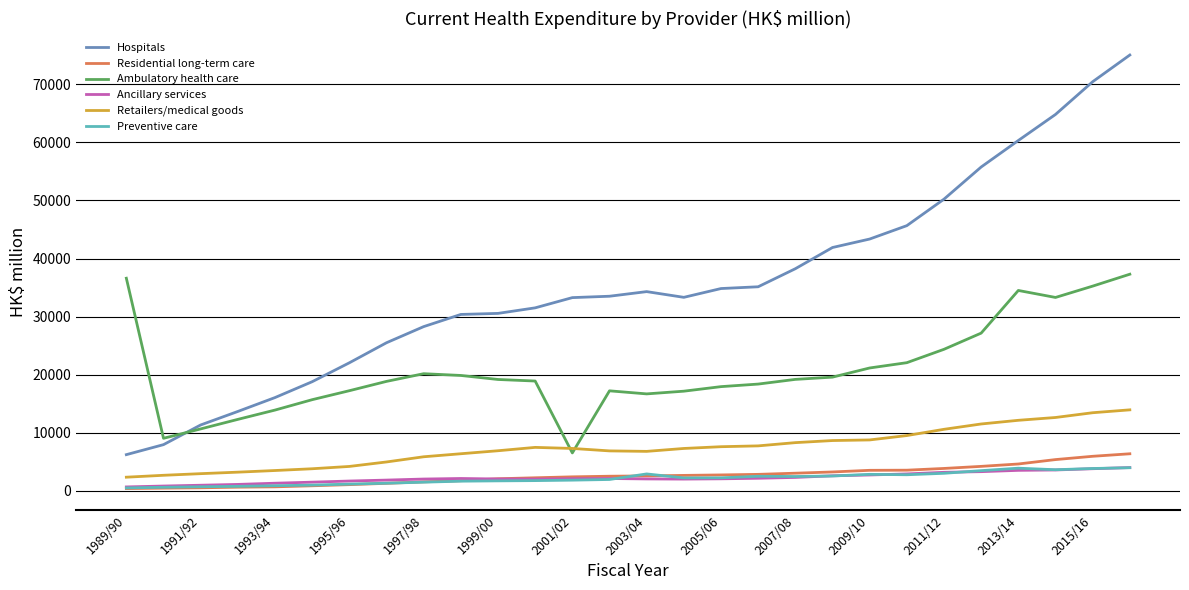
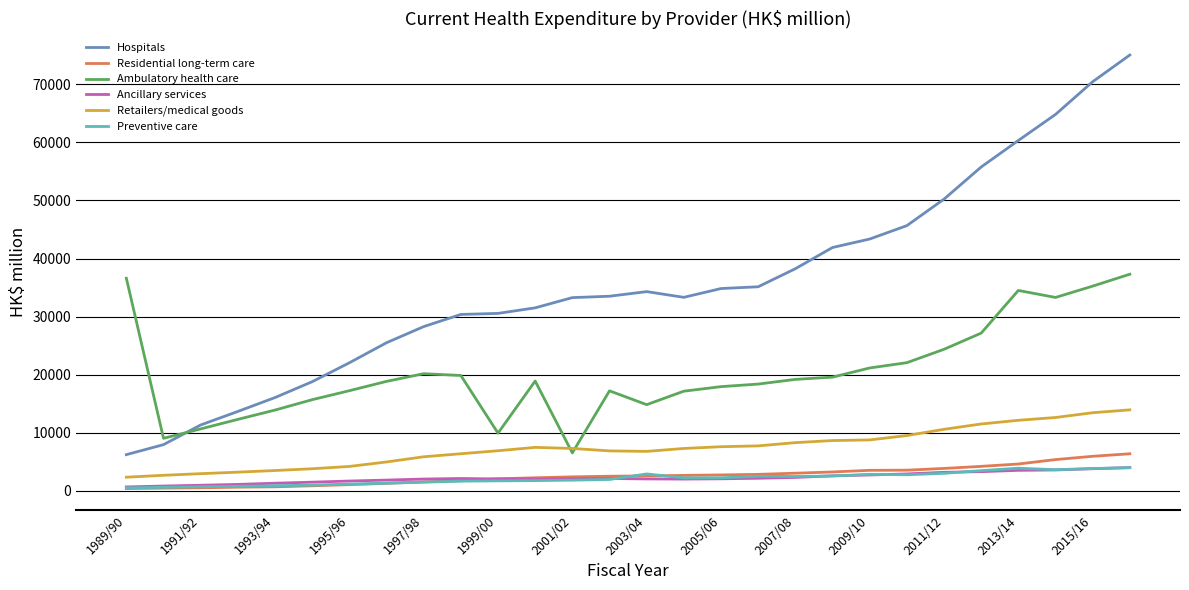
Ambulatory health care, 1999/00: 19000 -> 10000
Ambulatory health care, 2003/04: 17000 -> 15000
